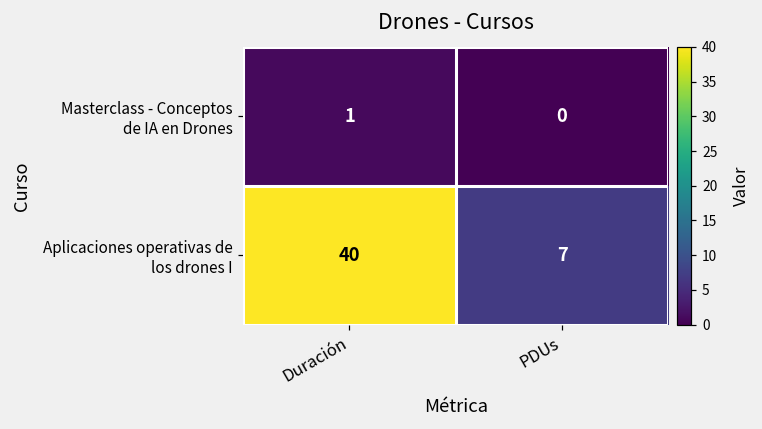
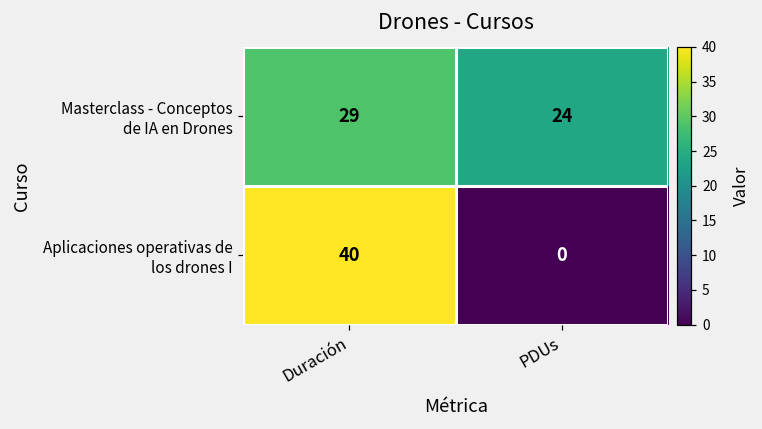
Masterclass - Conceptos de IA en Drones, Duración: 1 -> 29
Masterclass - Conceptos de IA en Drones, PDUs: 0 -> 24
Aplicaciones operativas de los drones I, PDUs: 7 -> 0
